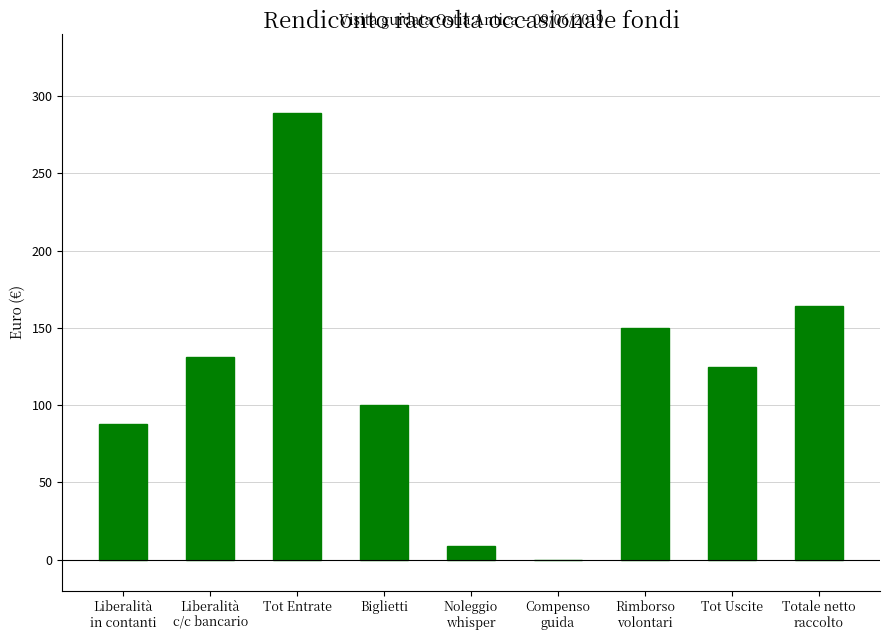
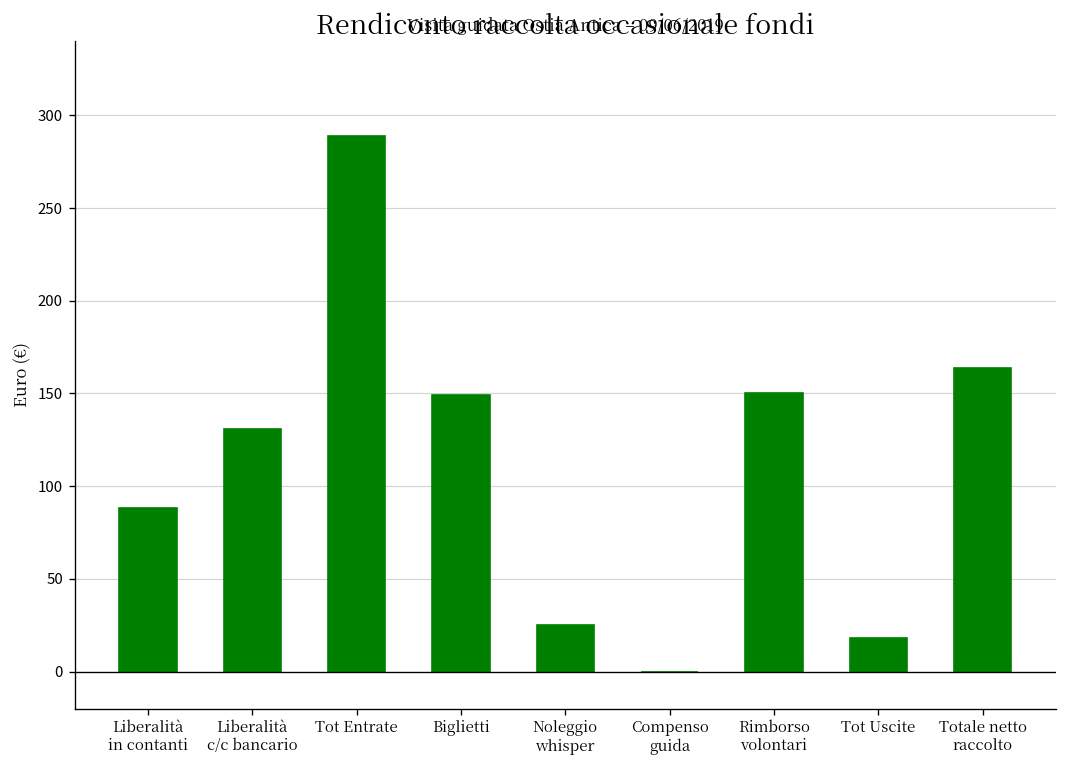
Biglietti: 100 -> 149
Noleggio whisper: 9 -> 25
Tot Uscite: 125 -> 18
